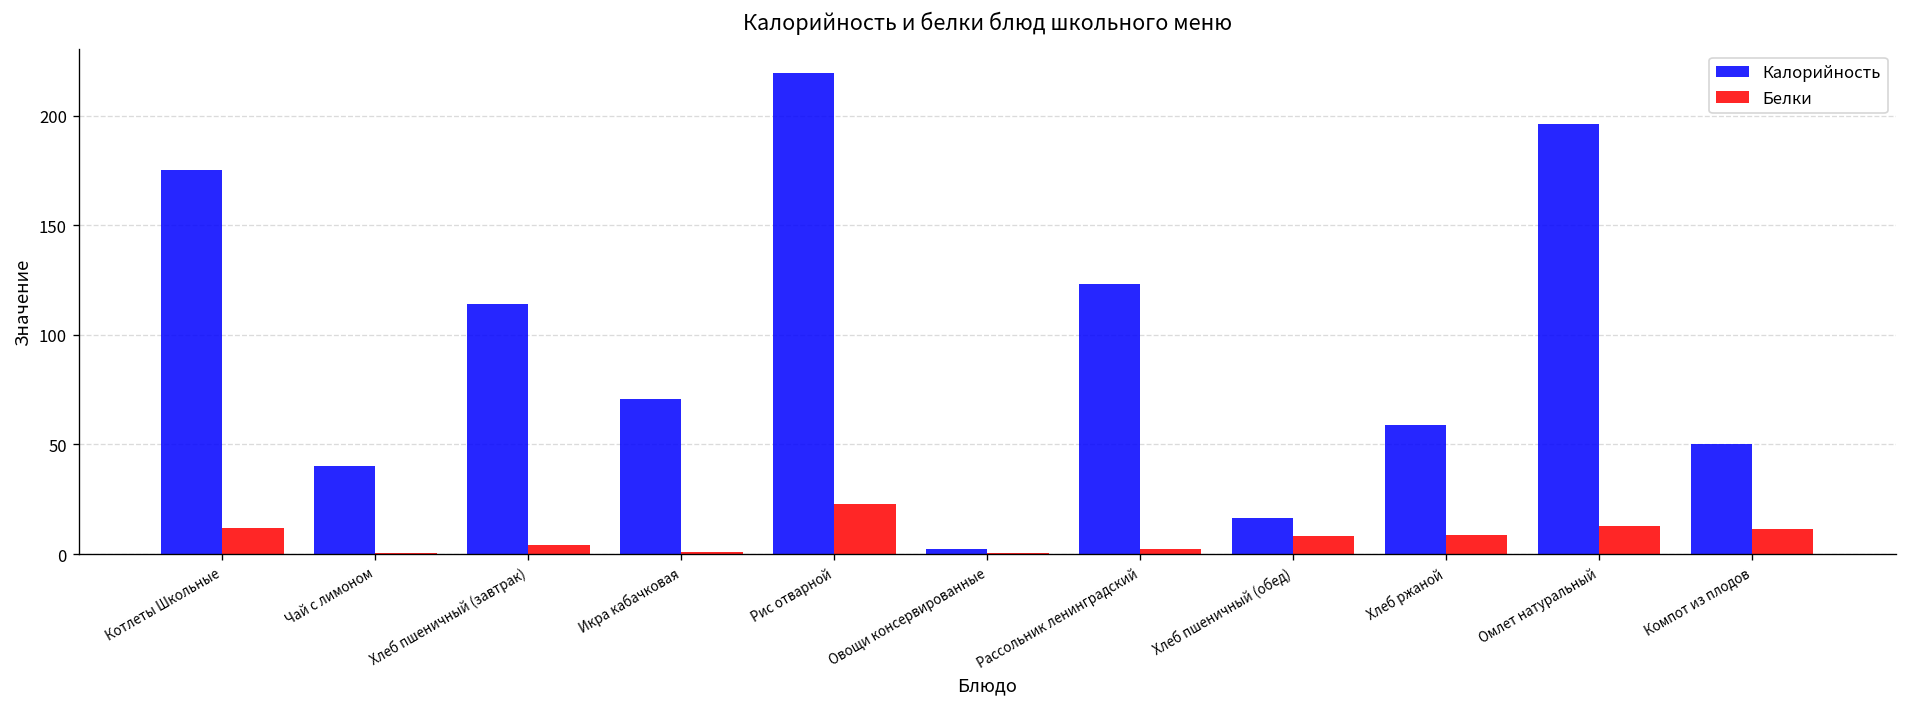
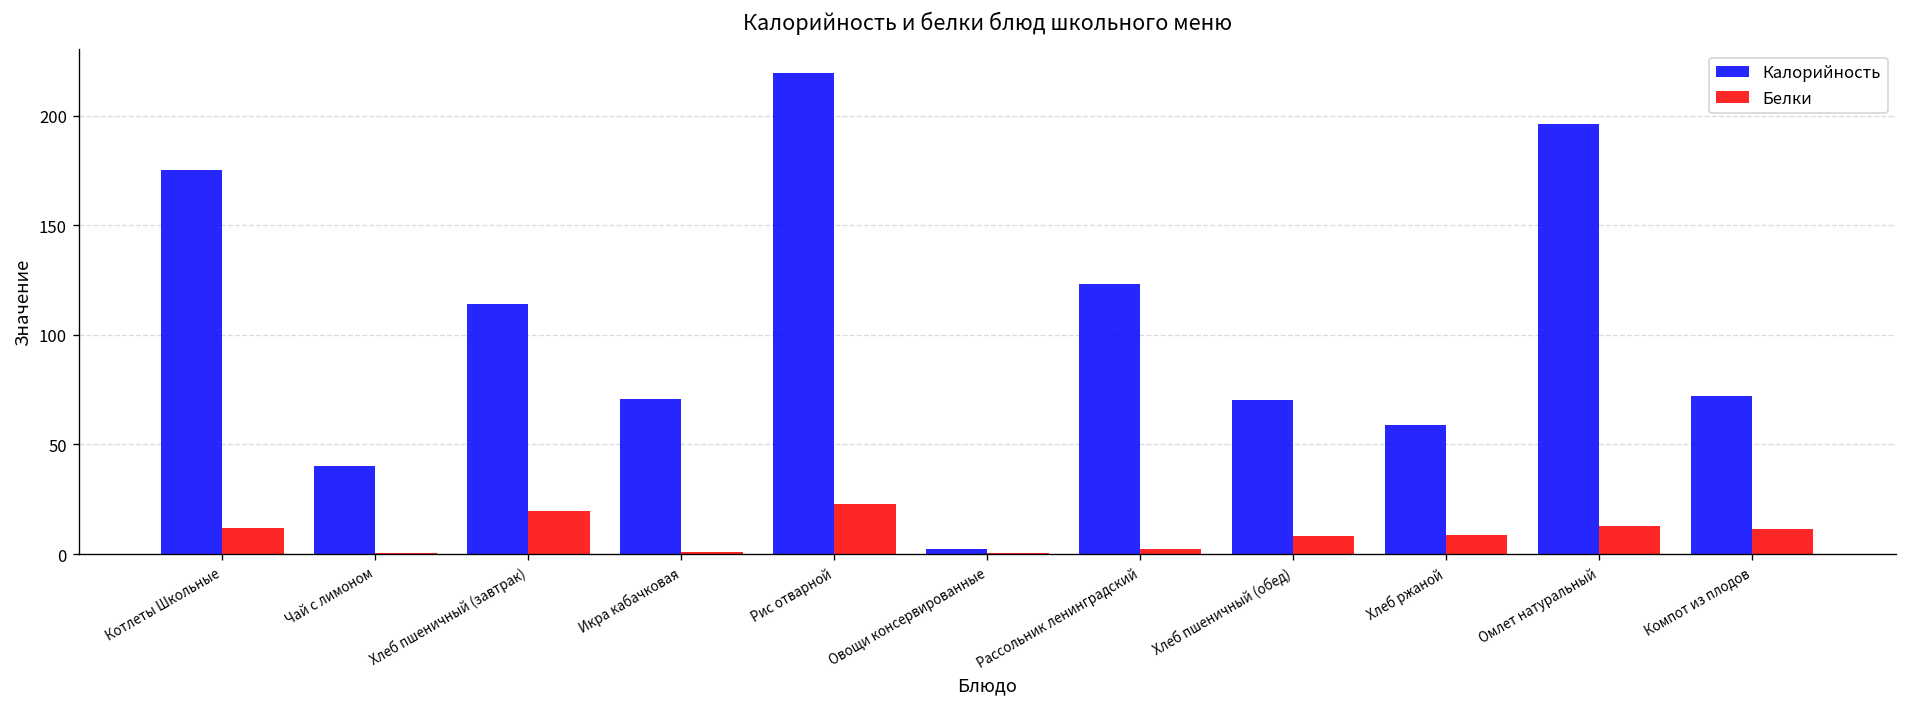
Белки, Хлеб пшеничный (завтрак): 4 -> 20
Калорийность, Хлеб пшеничный (обед): 16 -> 71
Калорийность, Компот из плодов: 50 -> 72
